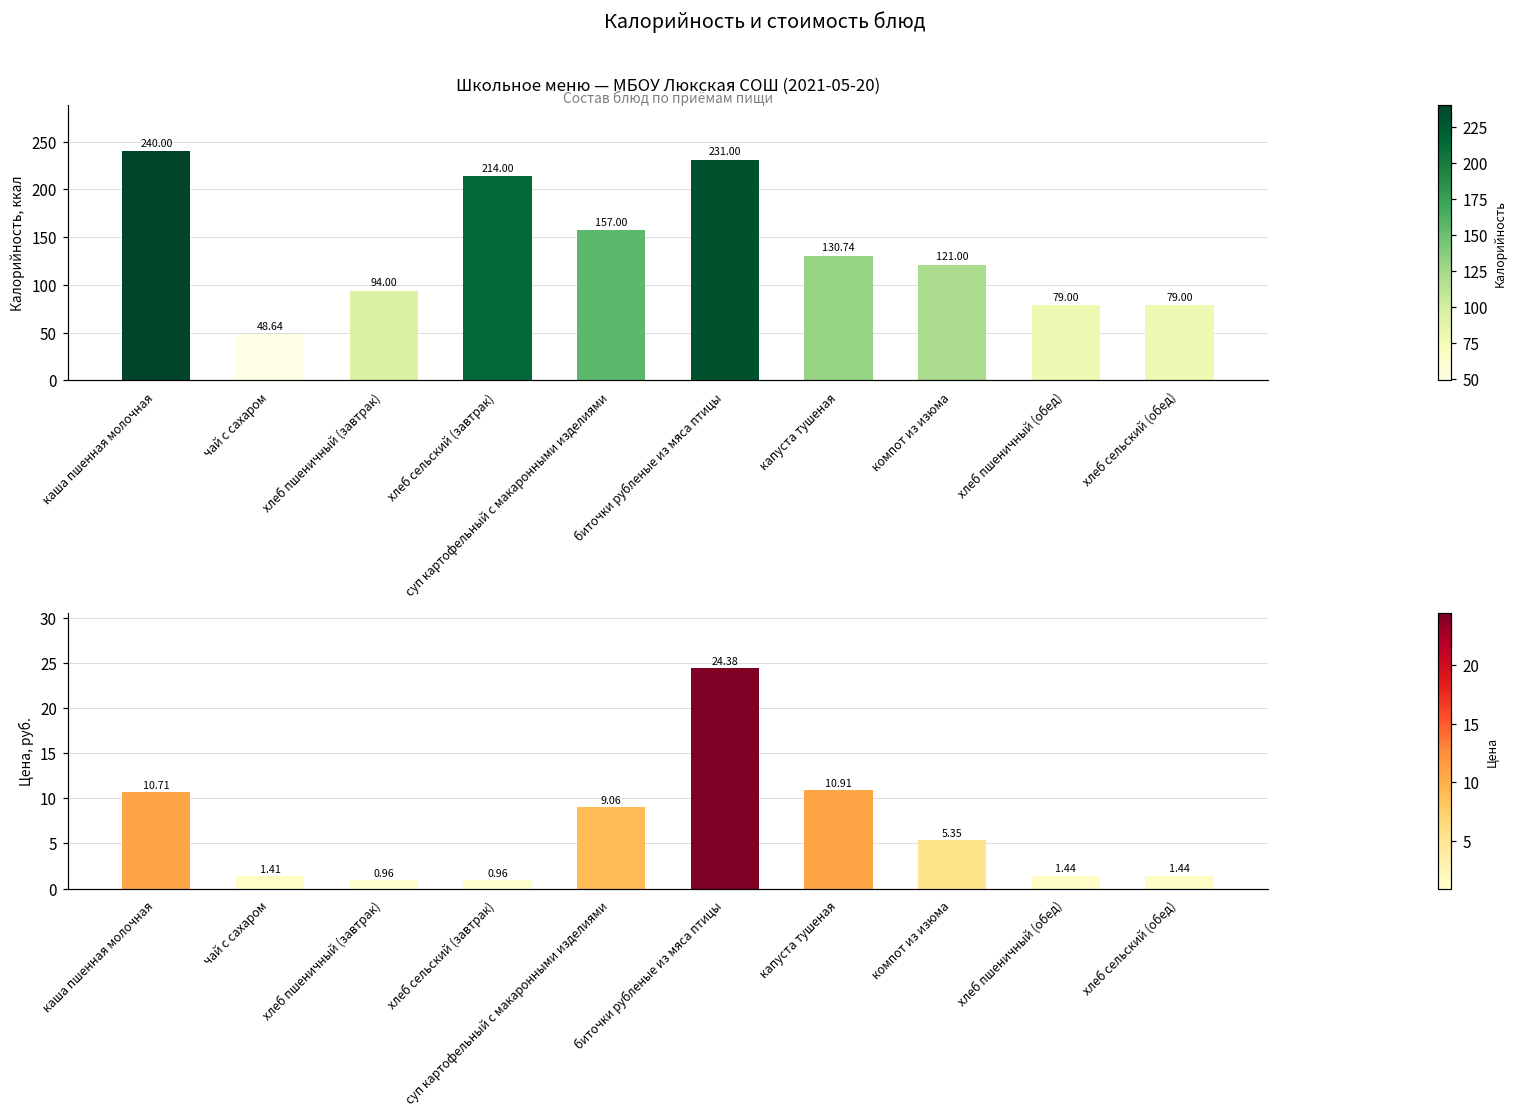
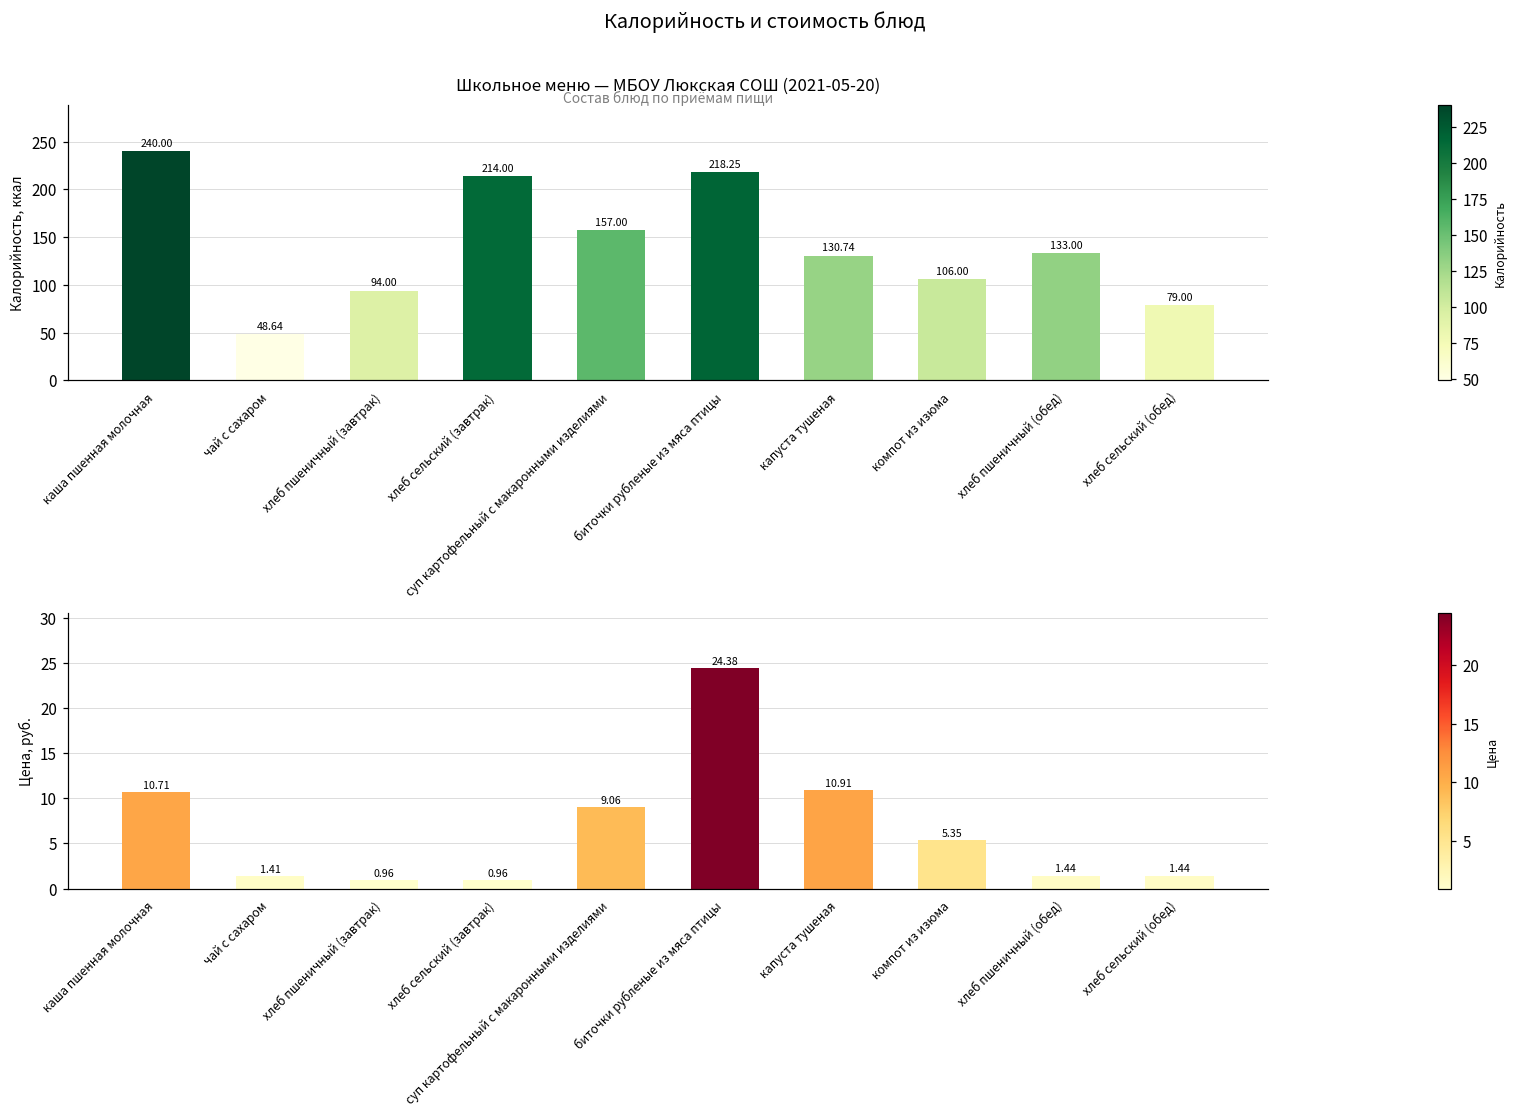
Школьное меню — МБОУ Люкская СОШ (2021-05-20), биточки рубленые из мяса птицы: 231.00 -> 218.25
Школьное меню — МБОУ Люкская СОШ (2021-05-20), компот из изюма: 121.00 -> 106.00
Школьное меню — МБОУ Люкская СОШ (2021-05-20), хлеб пшеничный (обед): 79.00 -> 133.00
